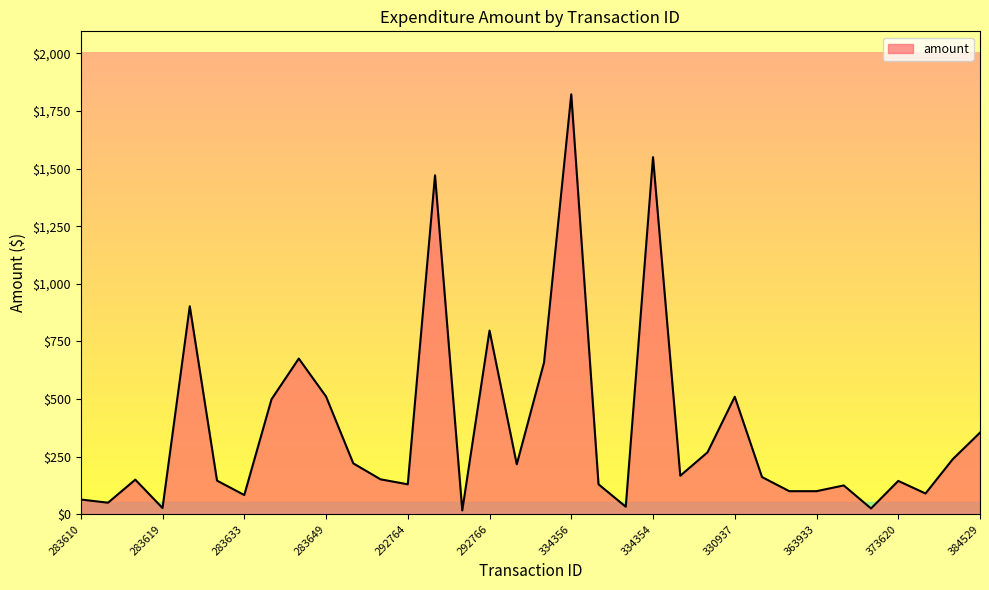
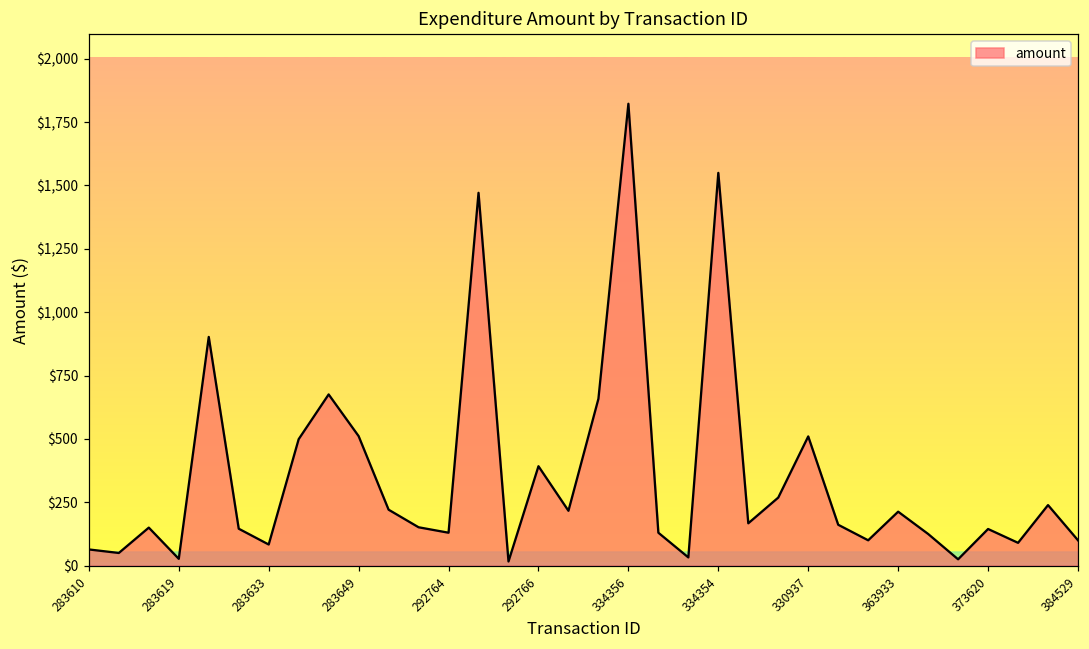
292766: $800 -> $390
363933: $100 -> $210
384529: $350 -> $100
